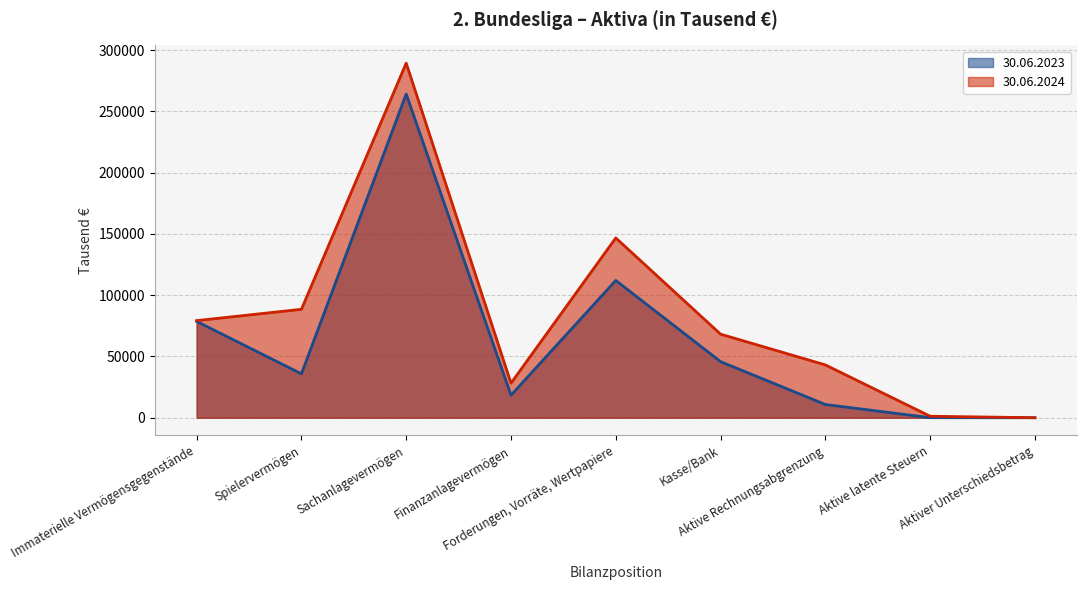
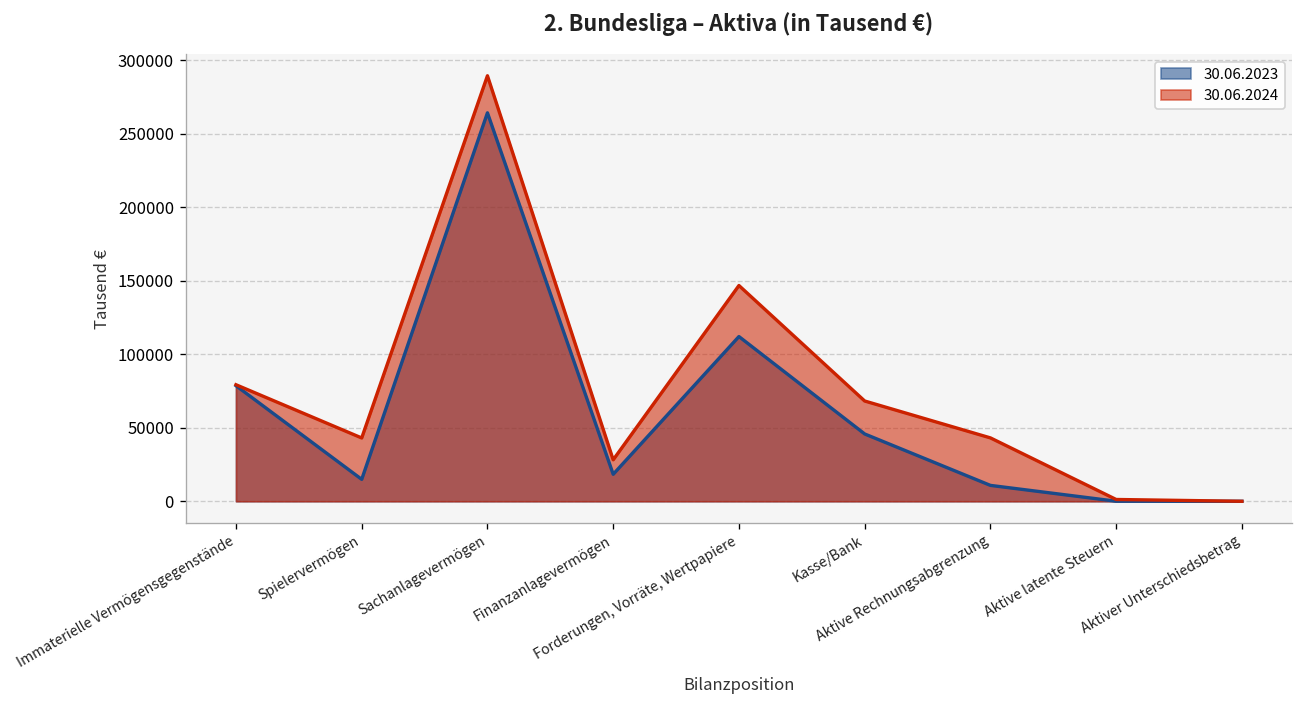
30.06.2023, Spielervermögen: 36000 -> 15000
30.06.2024, Spielervermögen: 88000 -> 43000
